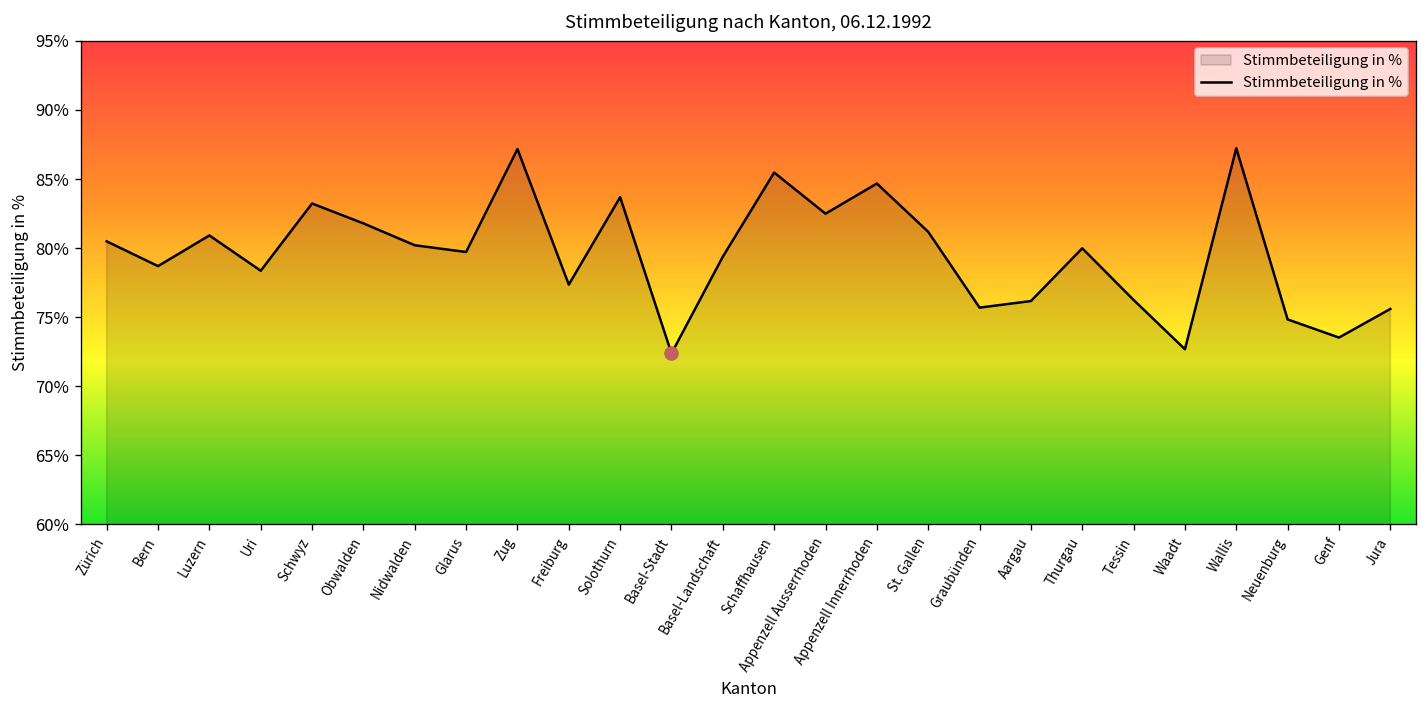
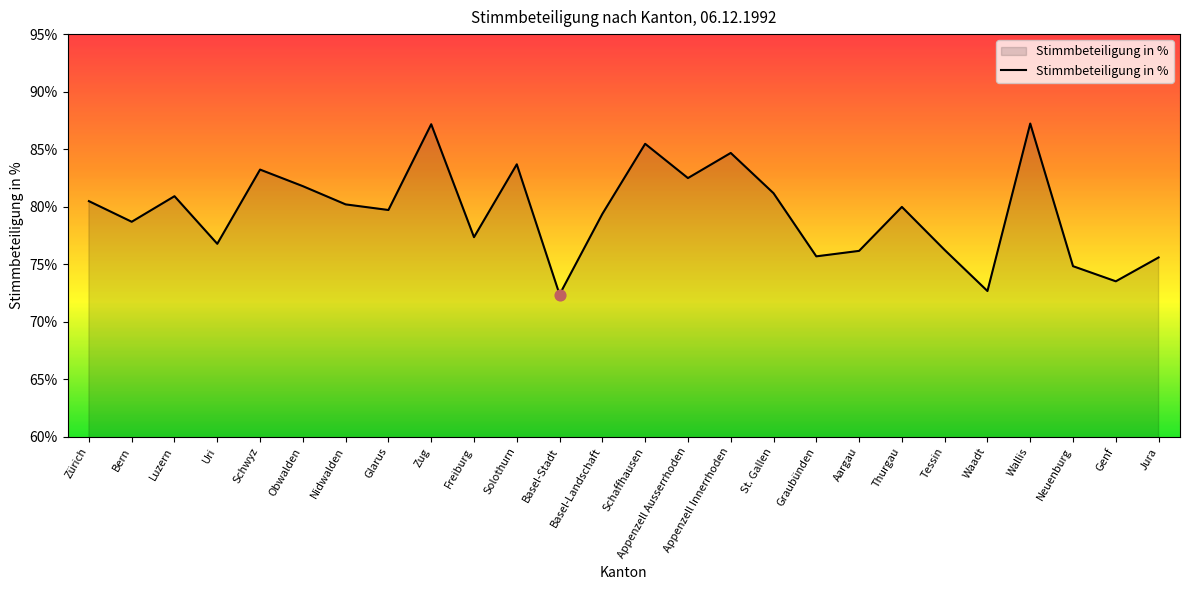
Stimmbeteiligung in %, Uri: 78.4% -> 76.8%
